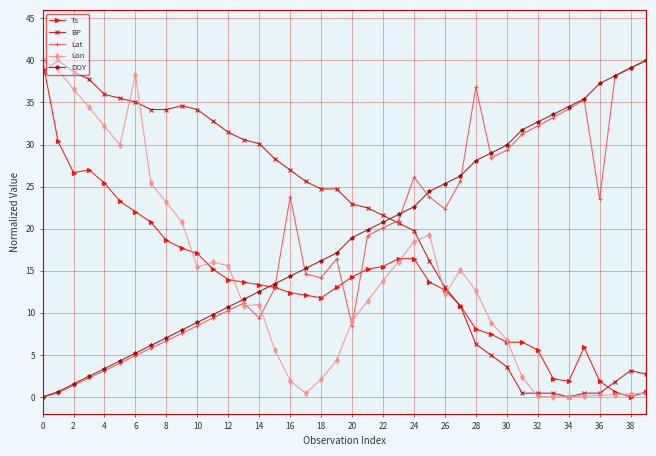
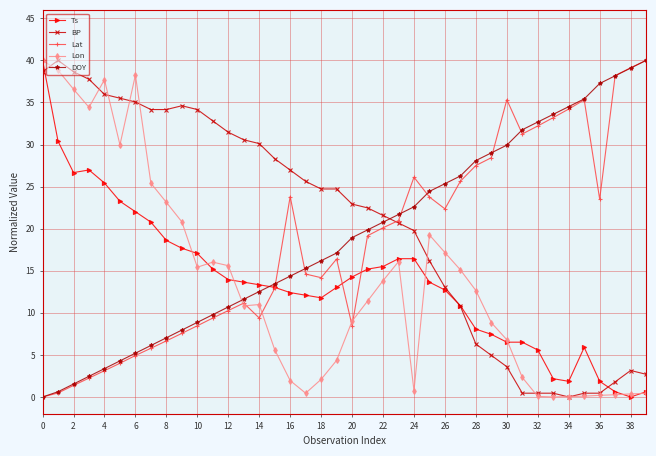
Lon, 4: 32 -> 38
Lon, 24: 18 -> 1
Lon, 26: 12 -> 17
Lat, 28: 37 -> 28
Lat, 30: 29 -> 35
